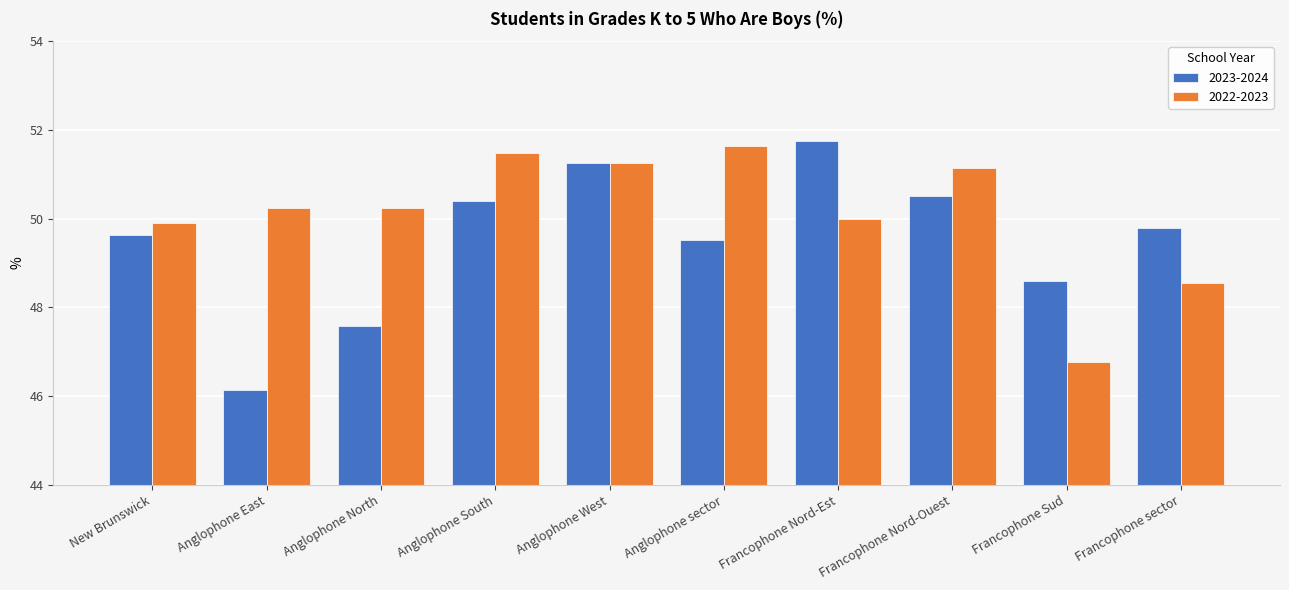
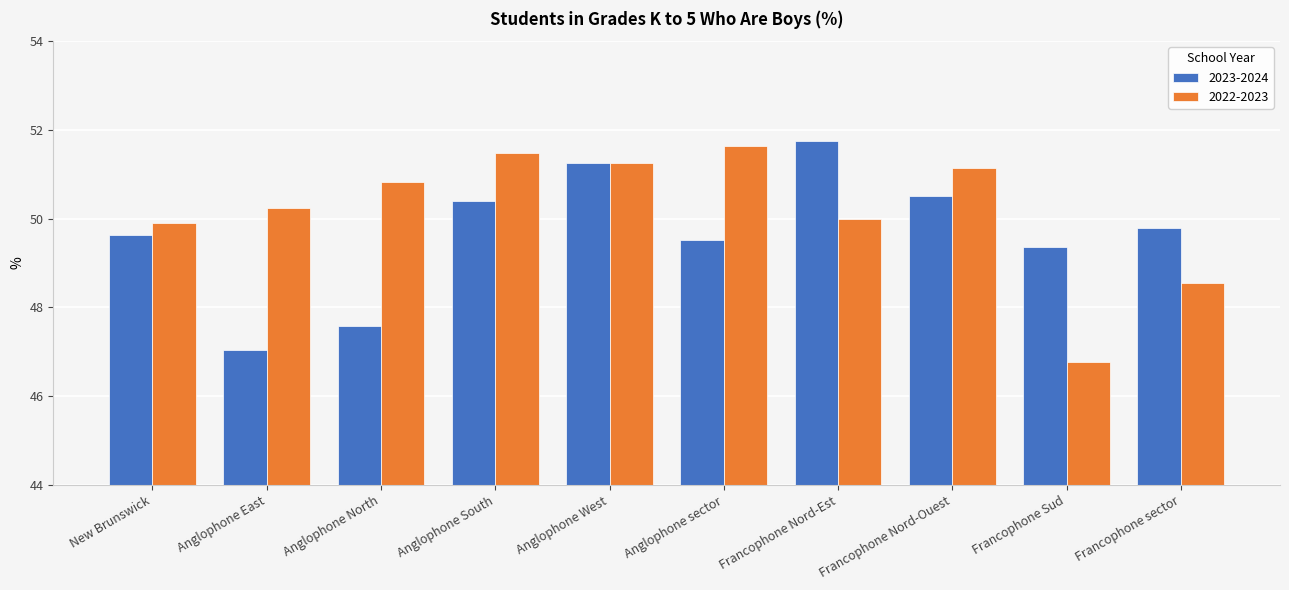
2023-2024, Anglophone East: 46.1 -> 47.0
2022-2023, Anglophone North: 50.2 -> 50.8
2023-2024, Francophone Sud: 48.6 -> 49.4
